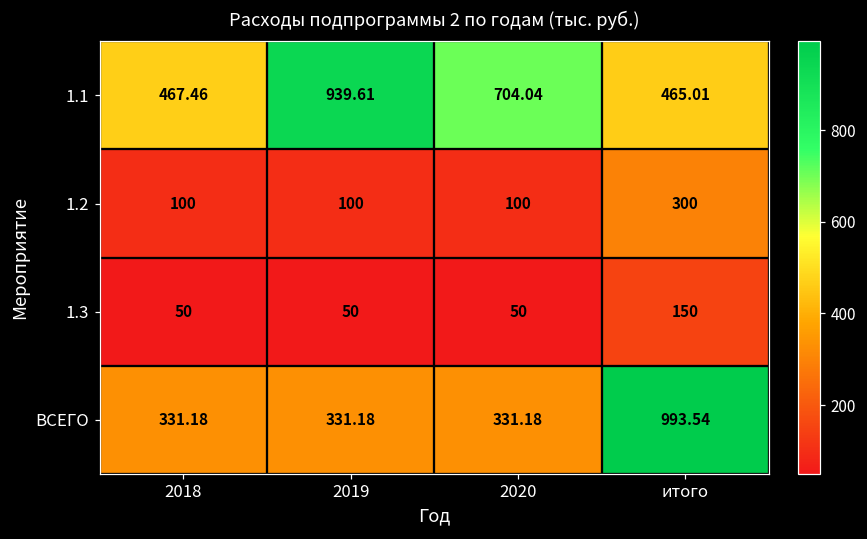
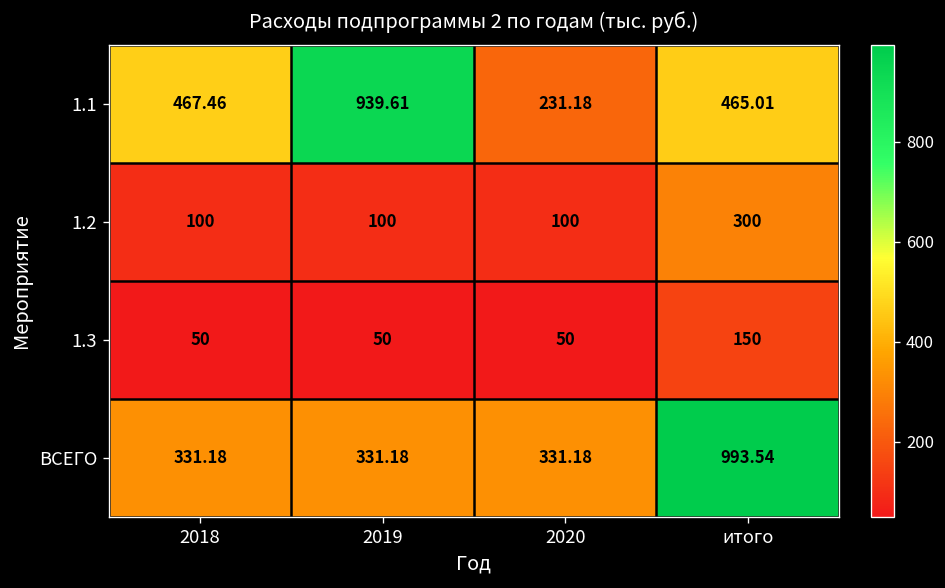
1.1, 2020: 704.04 -> 231.18
